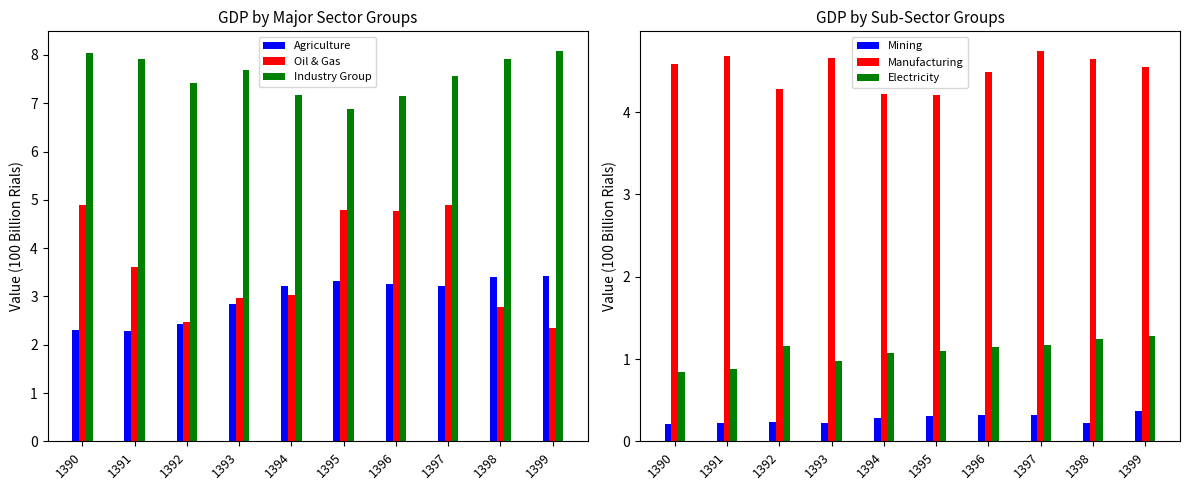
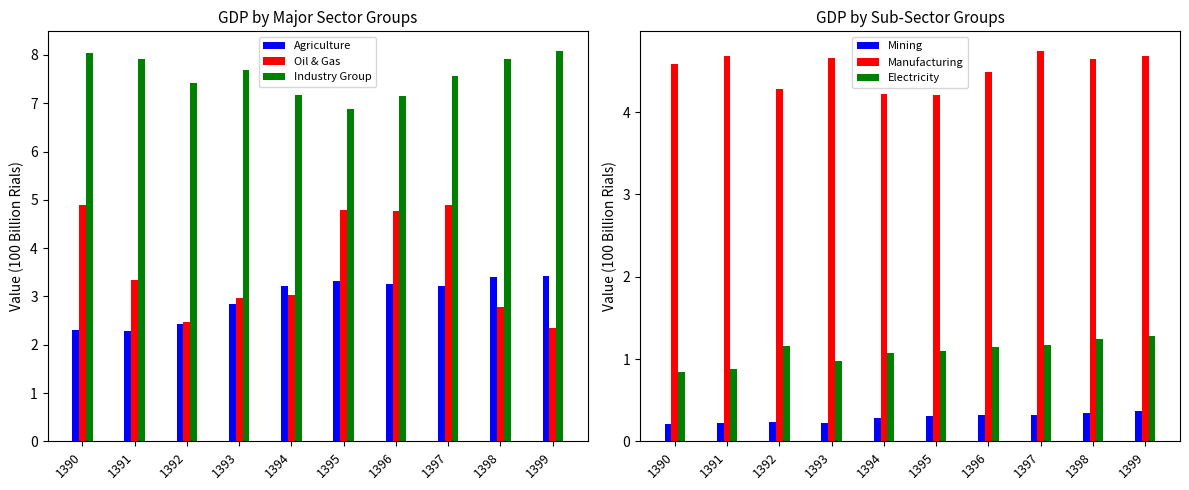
GDP by Major Sector Groups, Oil & Gas, 1391: 3.6 -> 3.3
GDP by Sub-Sector Groups, Mining, 1398: 0.2 -> 0.3
GDP by Sub-Sector Groups, Manufacturing, 1399: 4.5 -> 4.7
